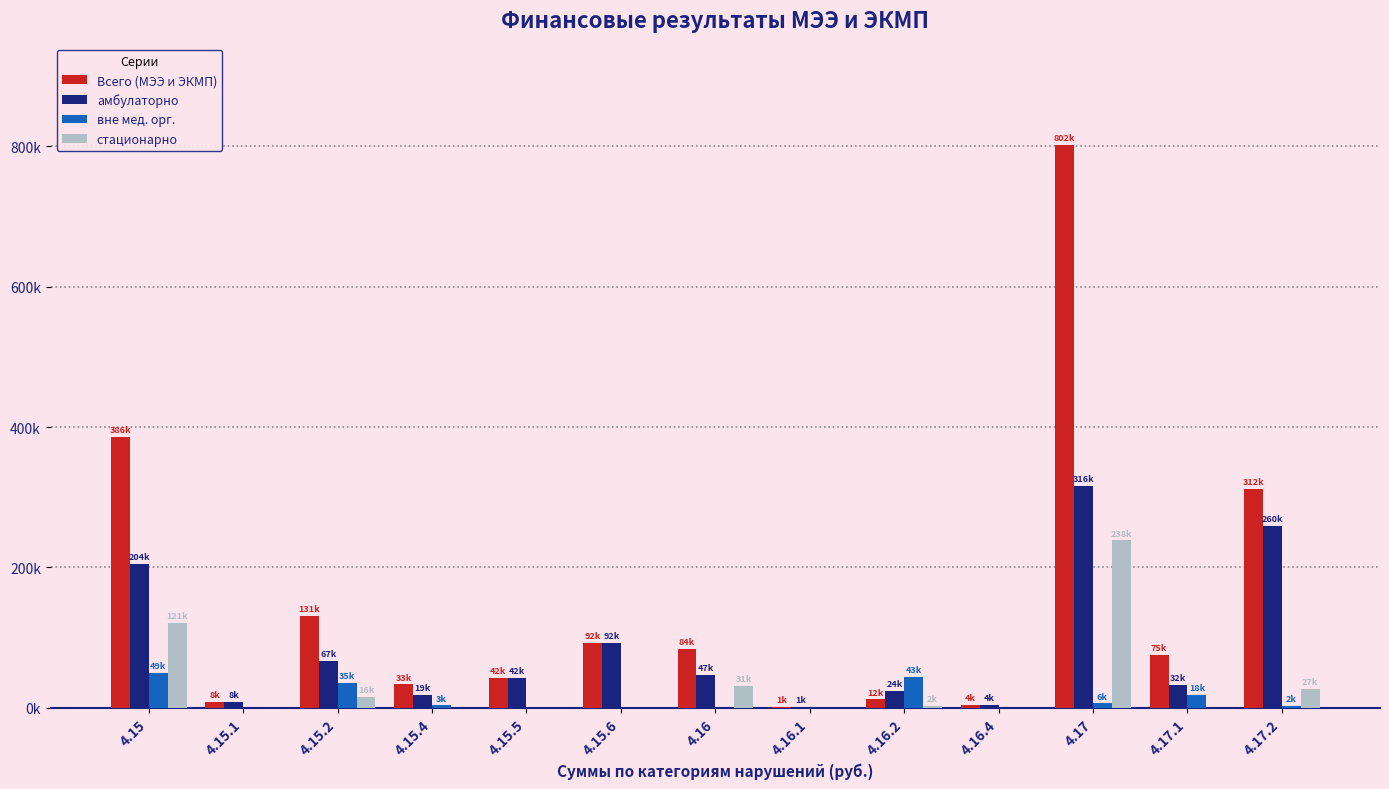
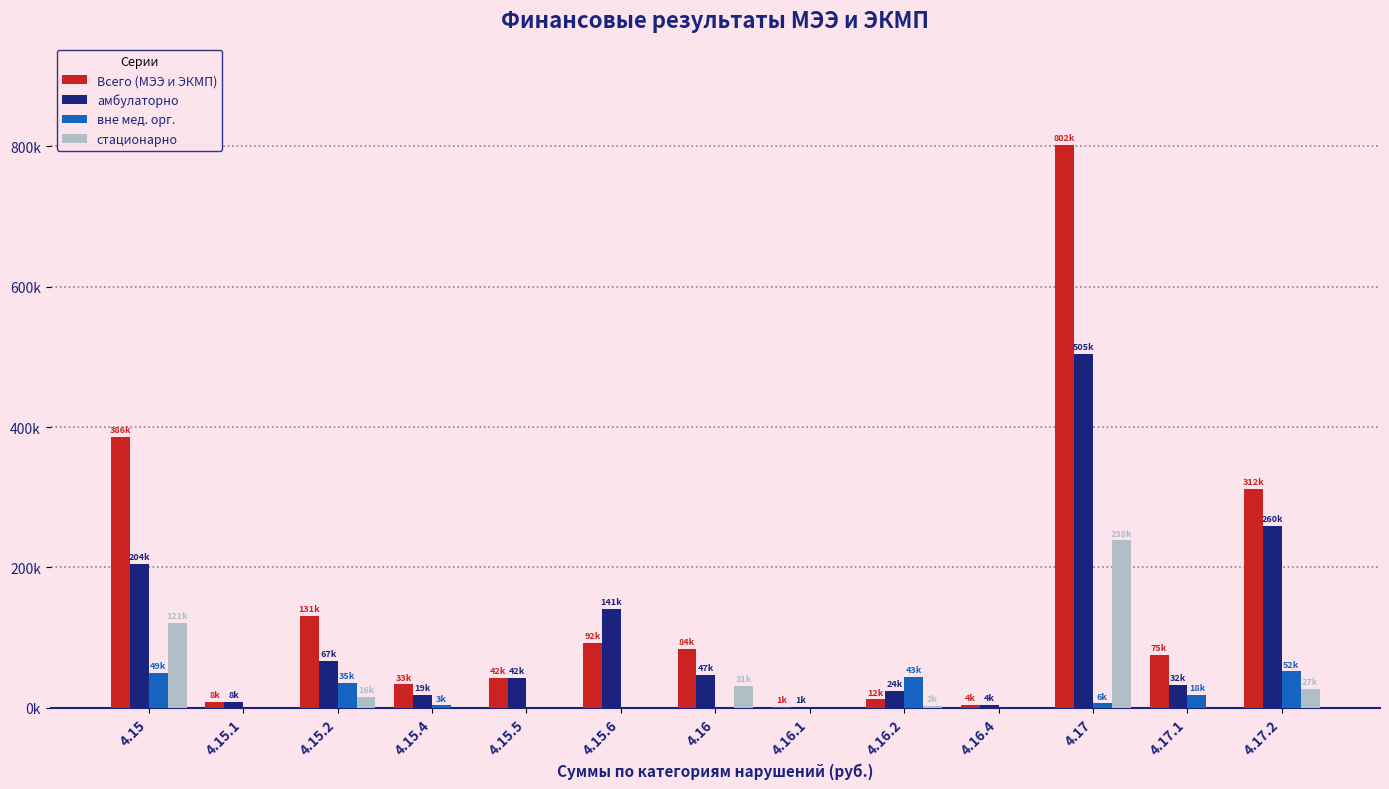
амбулаторно, 4.15.6: 92k -> 141k
амбулаторно, 4.17: 316k -> 505k
вне мед. орг., 4.17.2: 2k -> 52k
